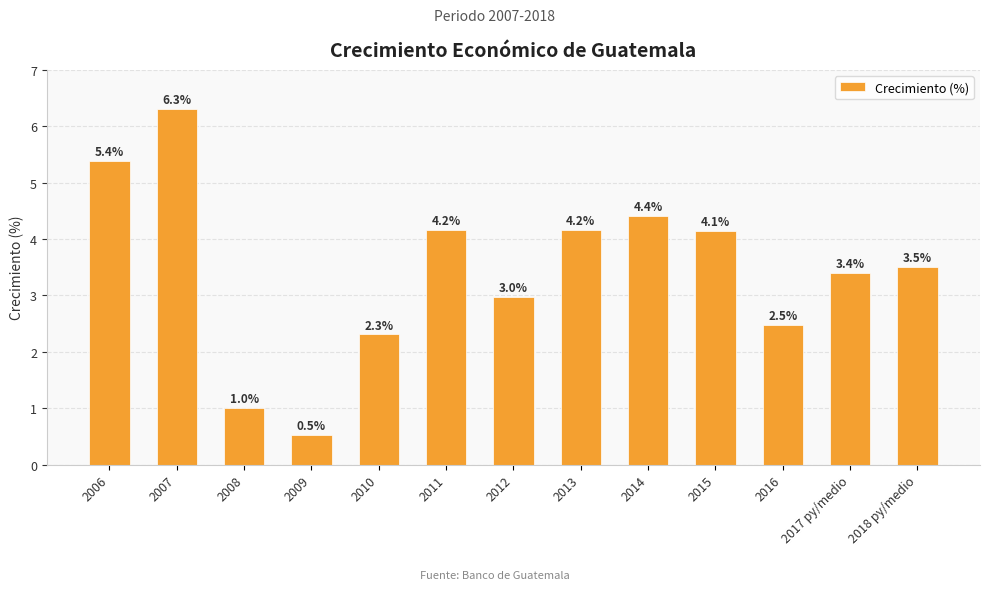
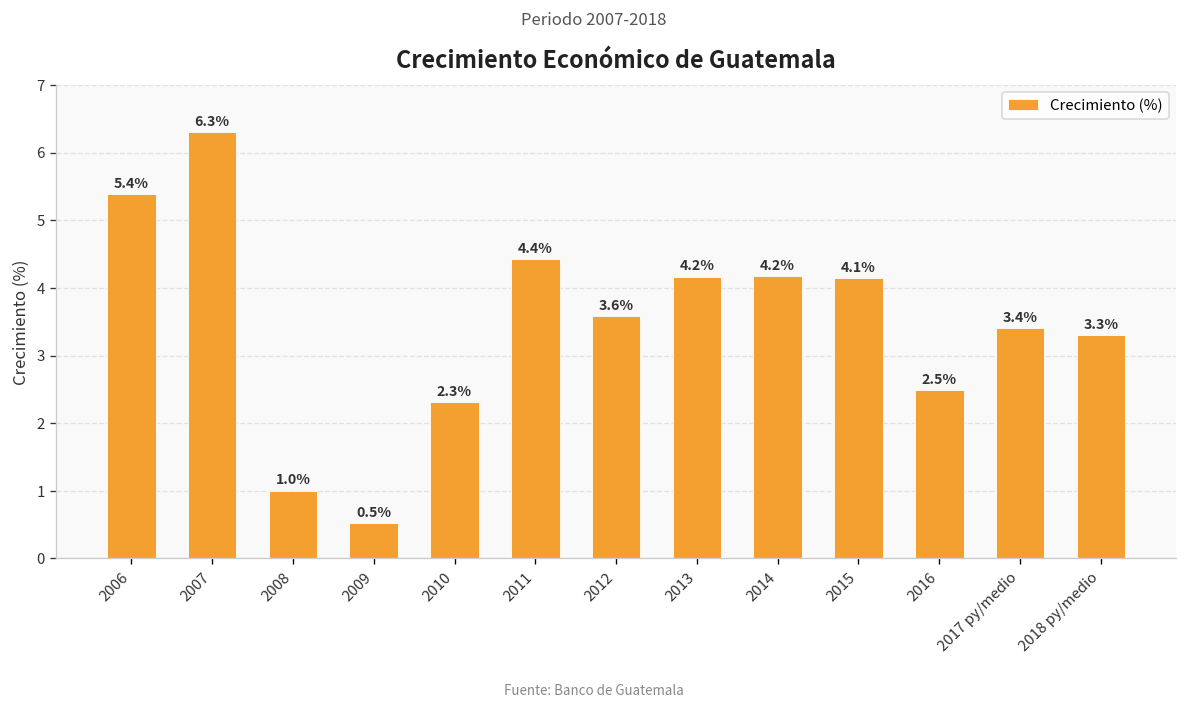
2011: 4.2% -> 4.4%
2012: 3.0% -> 3.6%
2014: 4.4% -> 4.2%
2018 py/medio: 3.5% -> 3.3%
